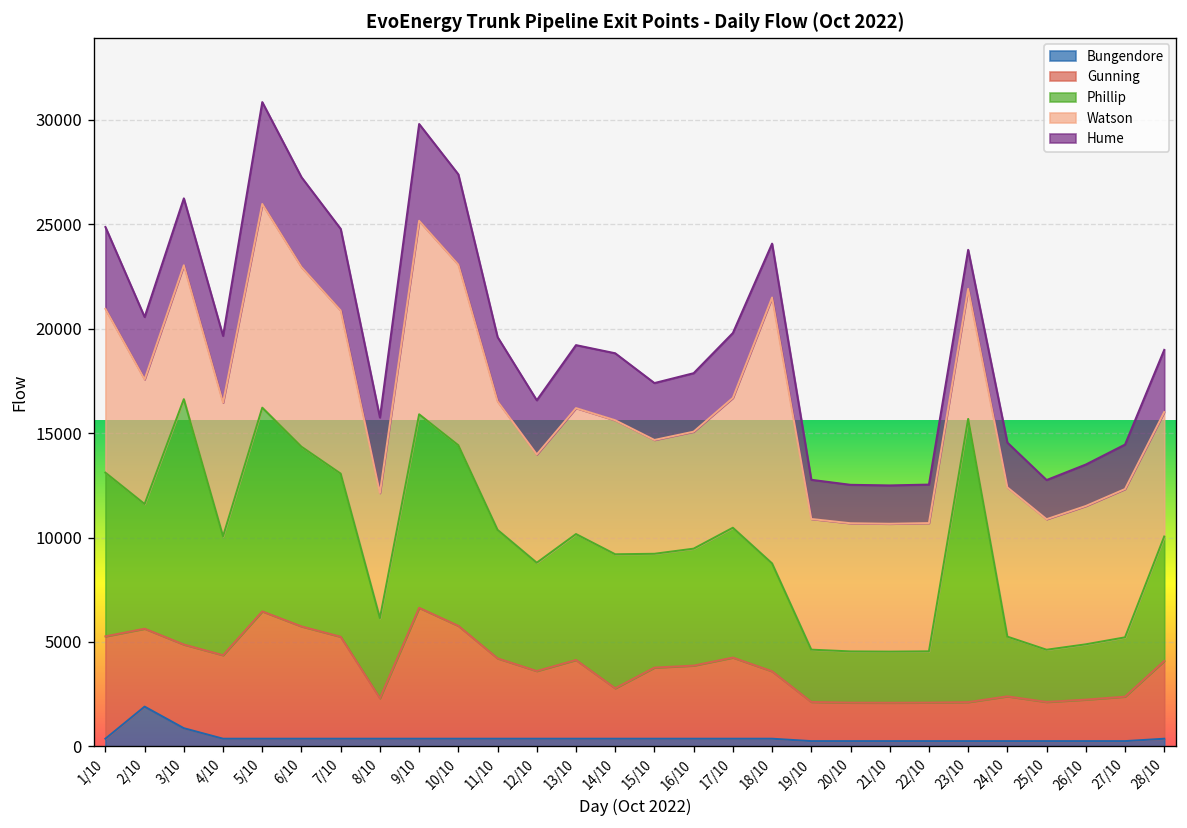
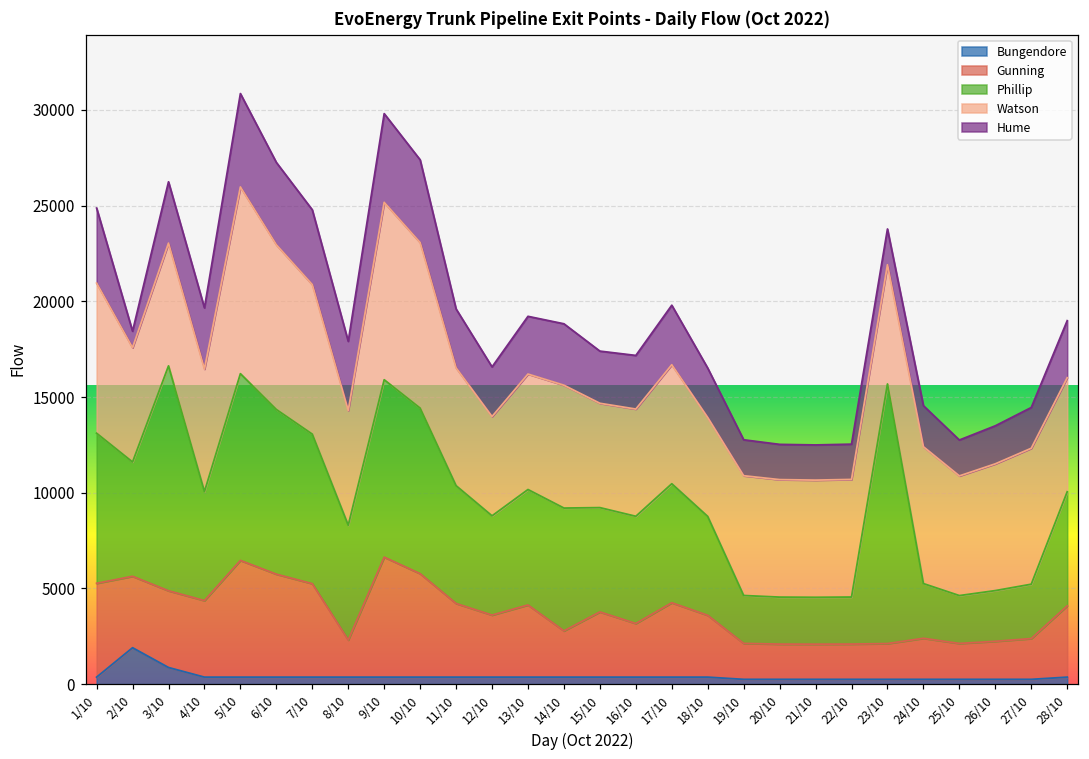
Hume, 2/10: 3000 -> 900
Phillip, 8/10: 3800 -> 6000
Gunning, 16/10: 3500 -> 2800
Watson, 18/10: 12700 -> 5200
